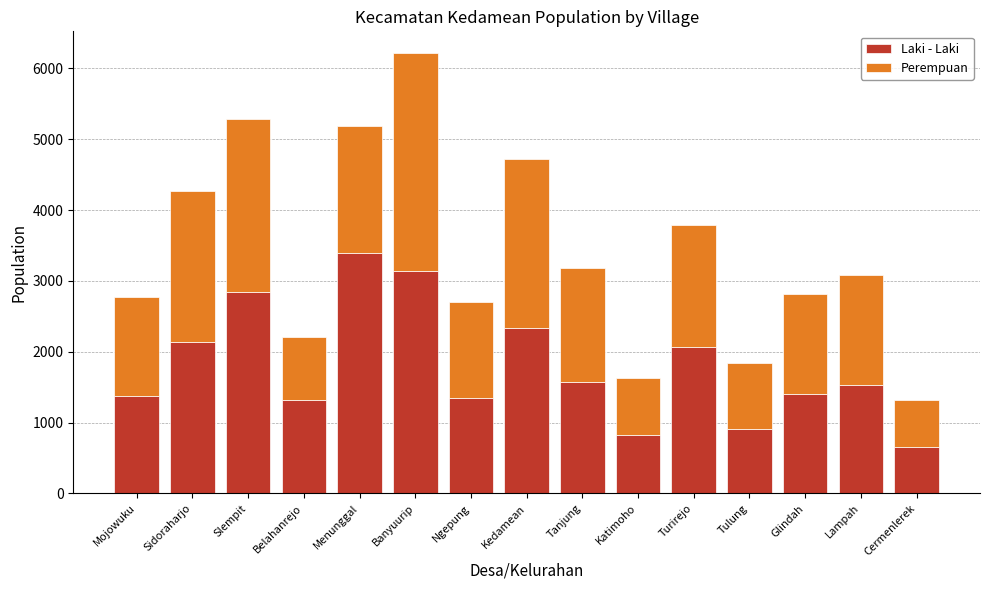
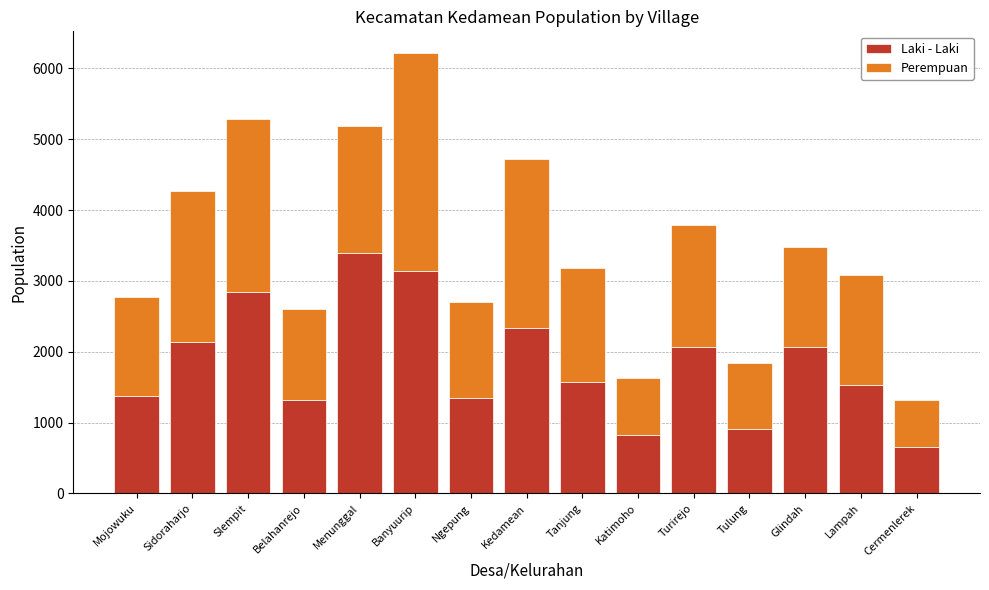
Perempuan, Belahanrejo: 900 -> 1300
Laki - Laki, Glindah: 1400 -> 2100
